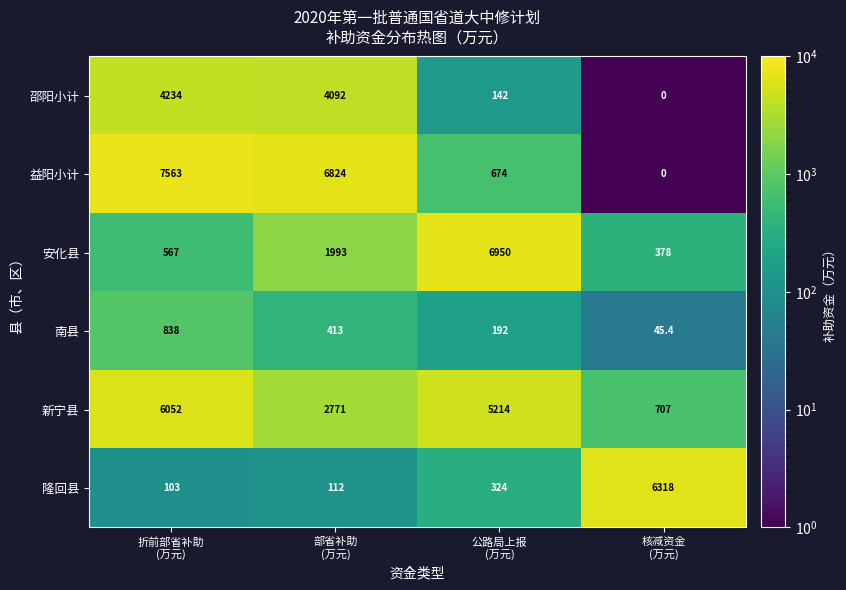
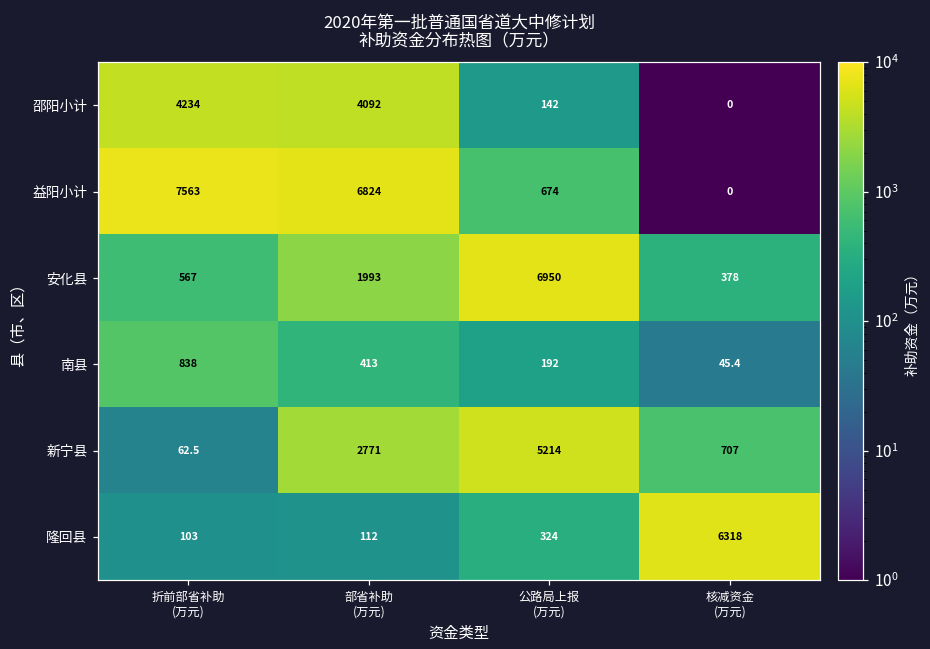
新宁县, 折前部省补助 (万元): 6052 -> 62.5
